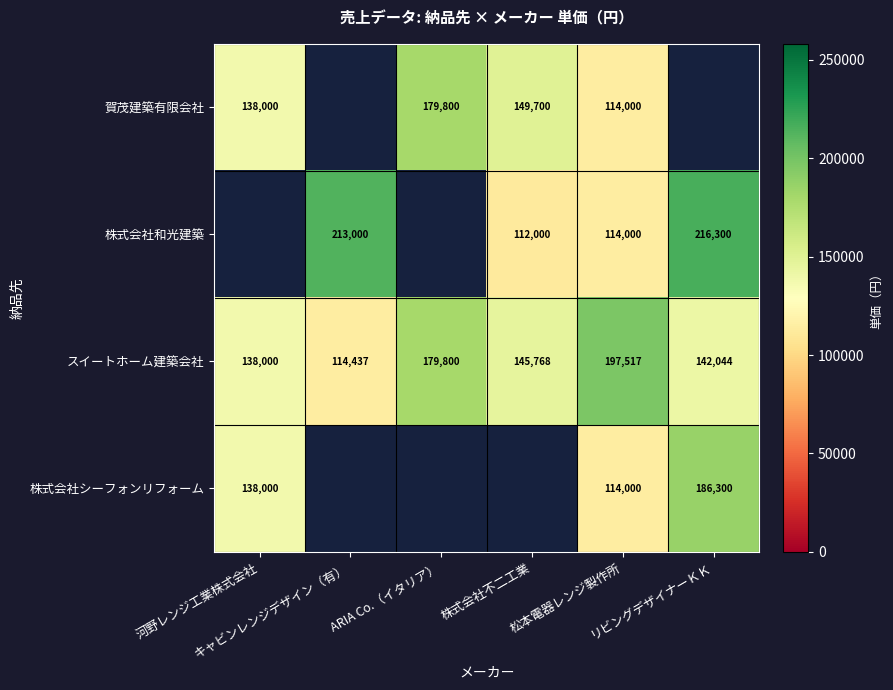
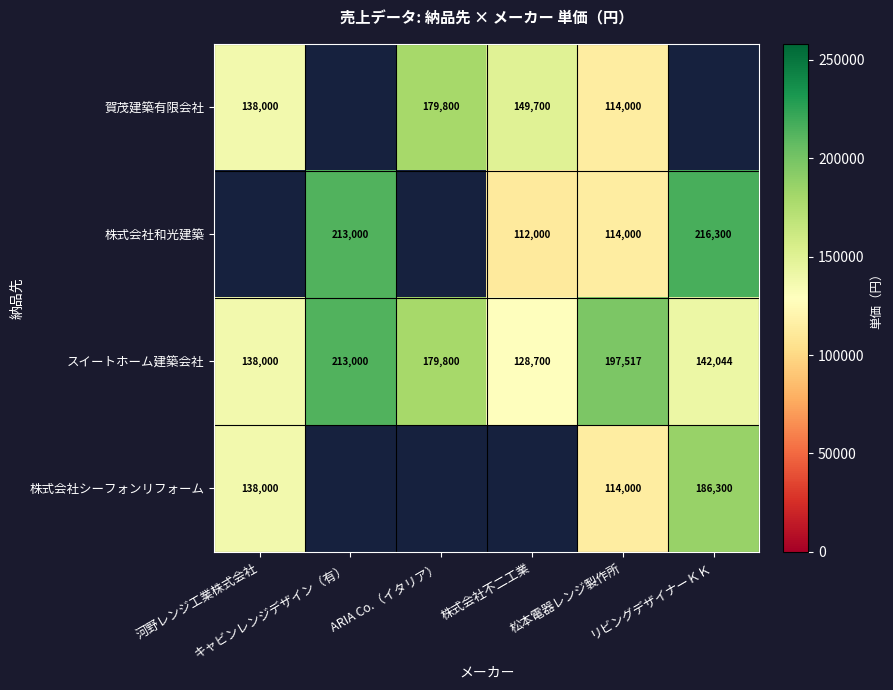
スイートホーム建築会社, キャビンレンジデザイン（有）: 114,437 -> 213,000
スイートホーム建築会社, 株式会社不二工業: 145,768 -> 128,700
